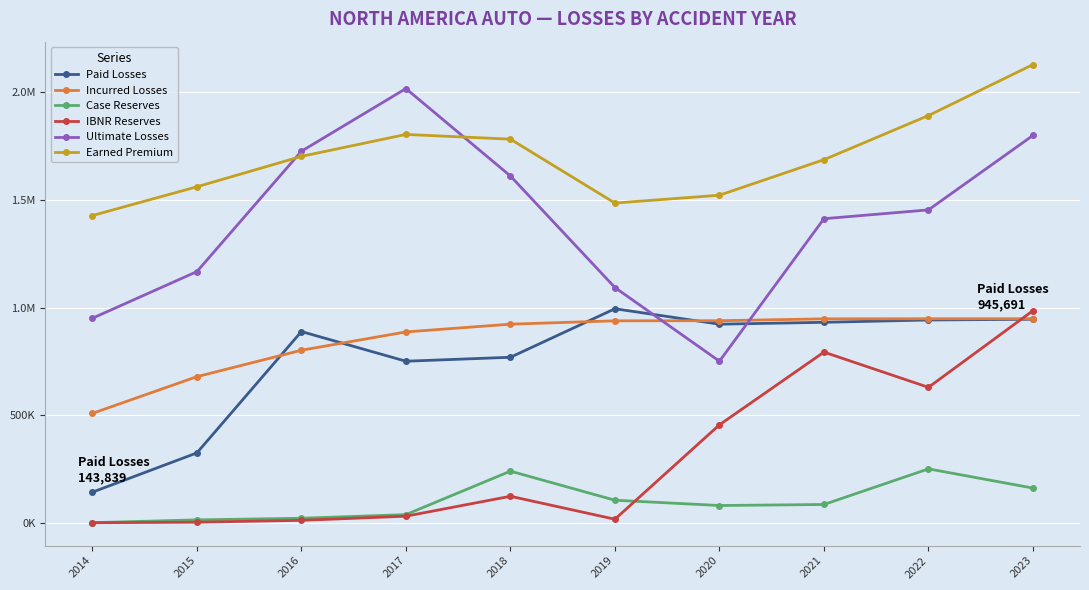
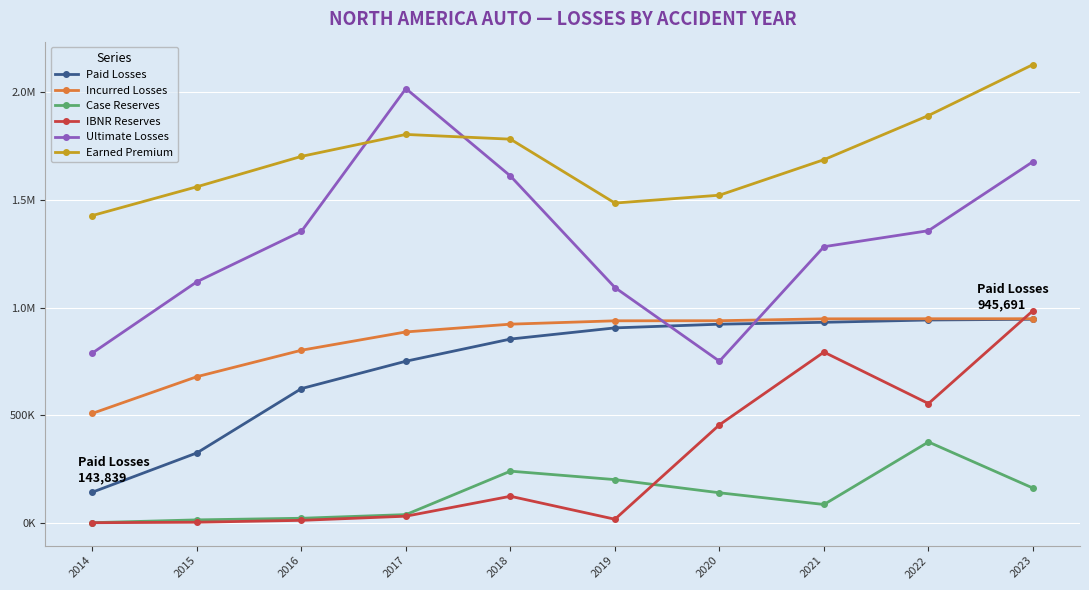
Ultimate Losses, 2014: 950000 -> 790000
Ultimate Losses, 2015: 1170000 -> 1120000
Paid Losses, 2016: 890000 -> 620000
Ultimate Losses, 2016: 1720000 -> 1350000
Paid Losses, 2018: 770000 -> 850000
Paid Losses, 2019: 990000 -> 910000
Case Reserves, 2019: 110000 -> 200000
Case Reserves, 2020: 80000 -> 140000
Ultimate Losses, 2021: 1410000 -> 1280000
Case Reserves, 2022: 250000 -> 380000
IBNR Reserves, 2022: 630000 -> 550000
Ultimate Losses, 2022: 1450000 -> 1360000
Ultimate Losses, 2023: 1800000 -> 1680000
